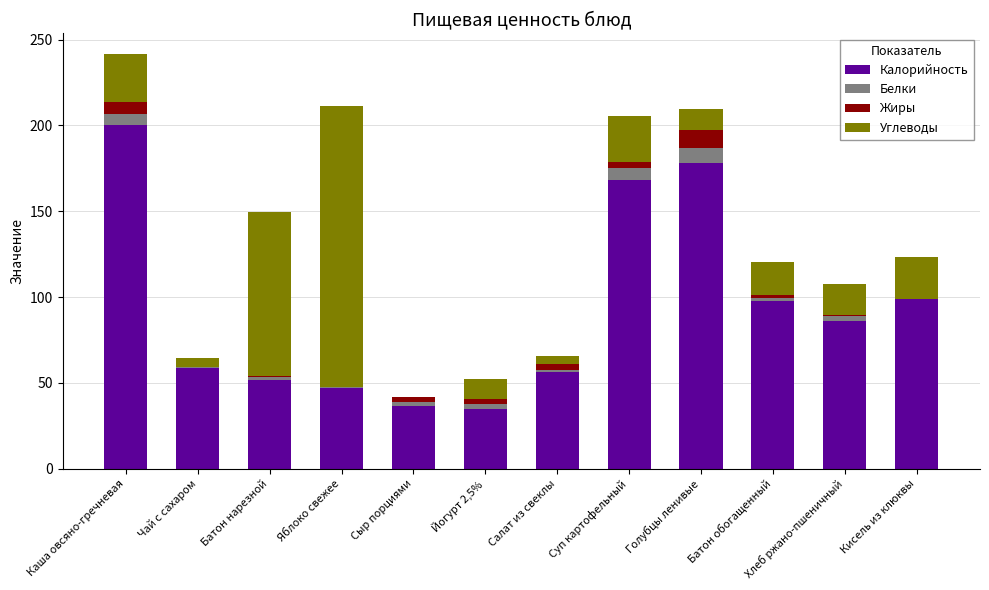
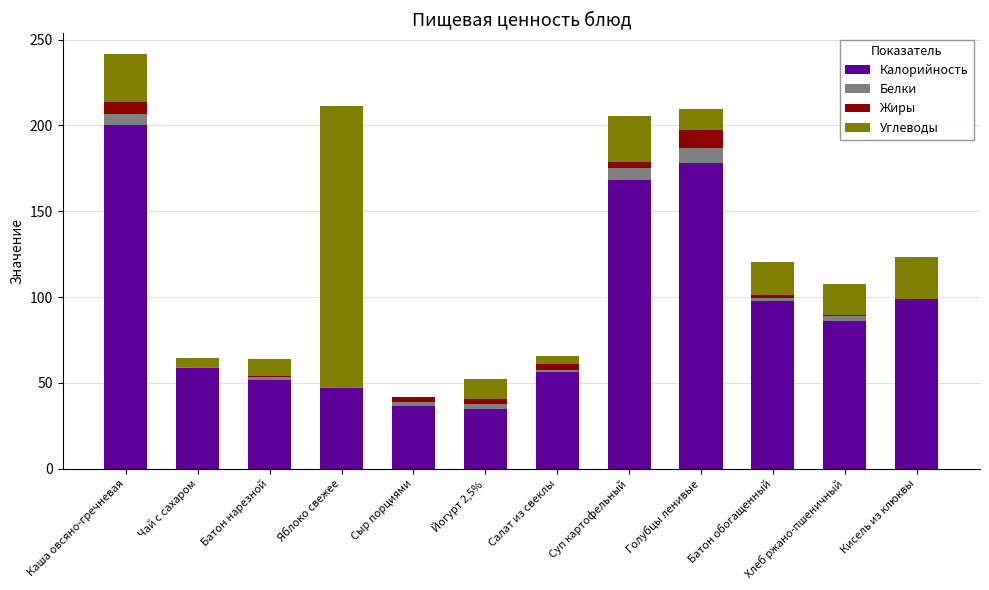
Углеводы, Батон нарезной: 95 -> 10
